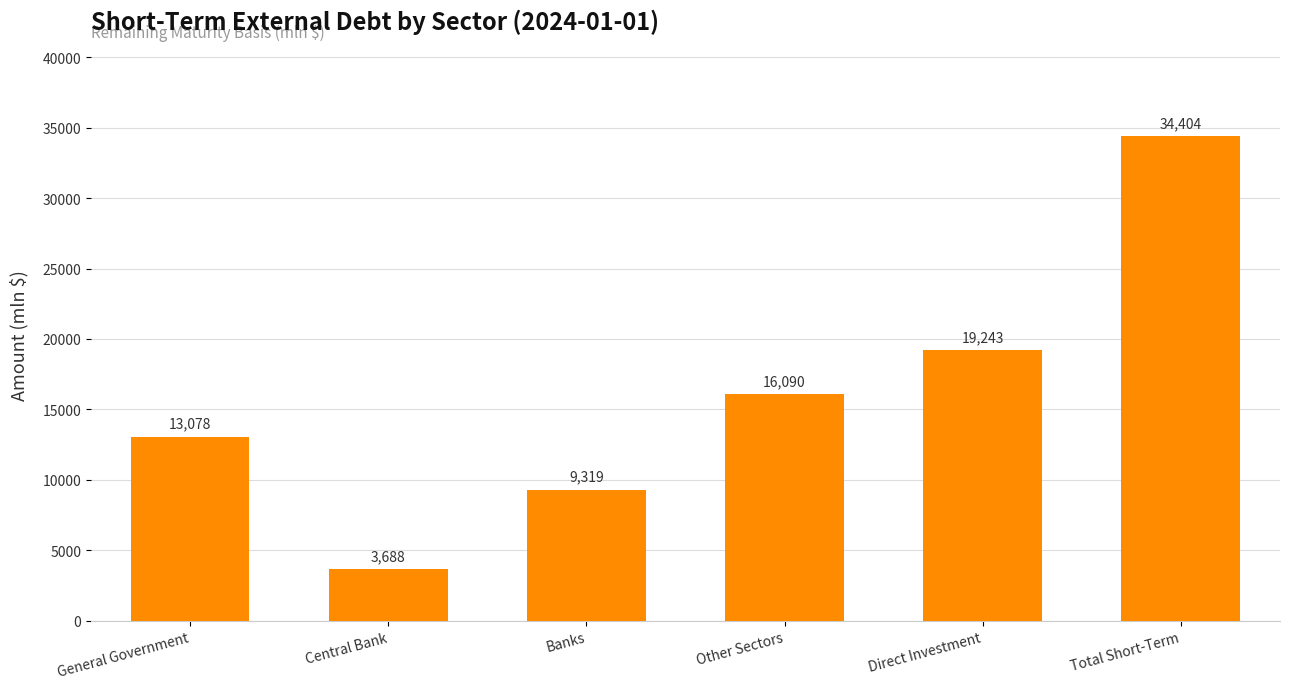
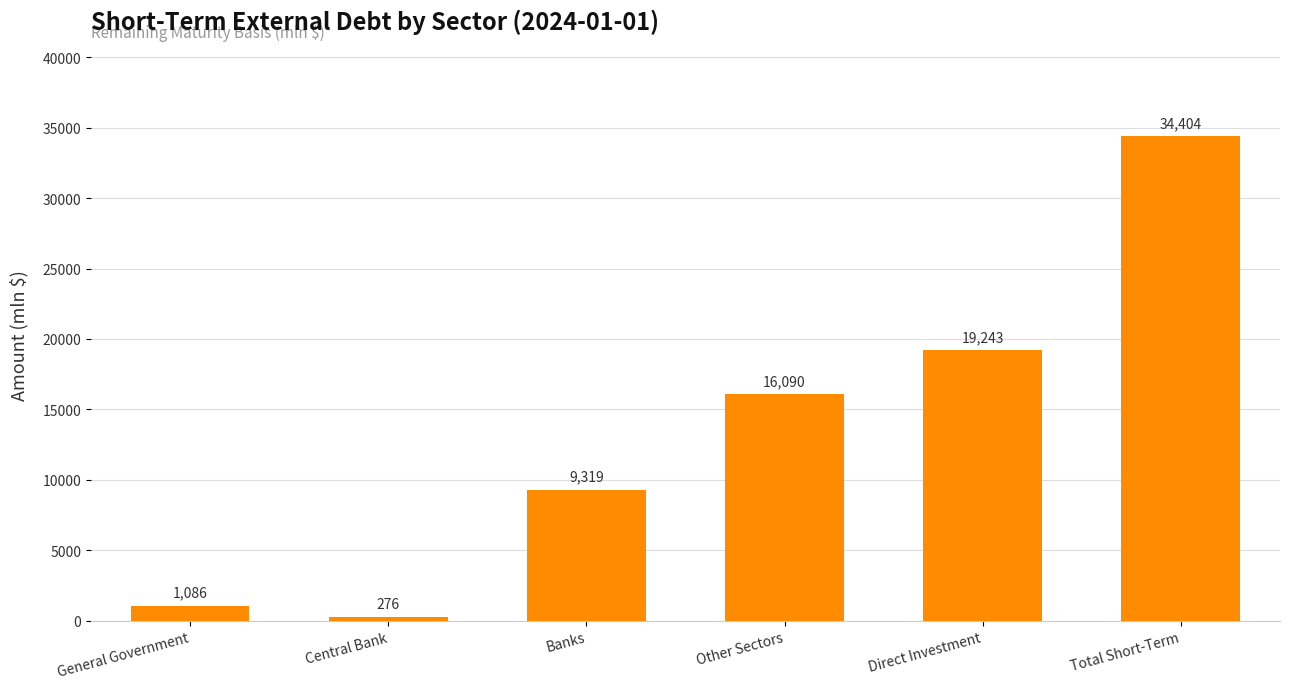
General Government: 13,078 -> 1,086
Central Bank: 3,688 -> 276
